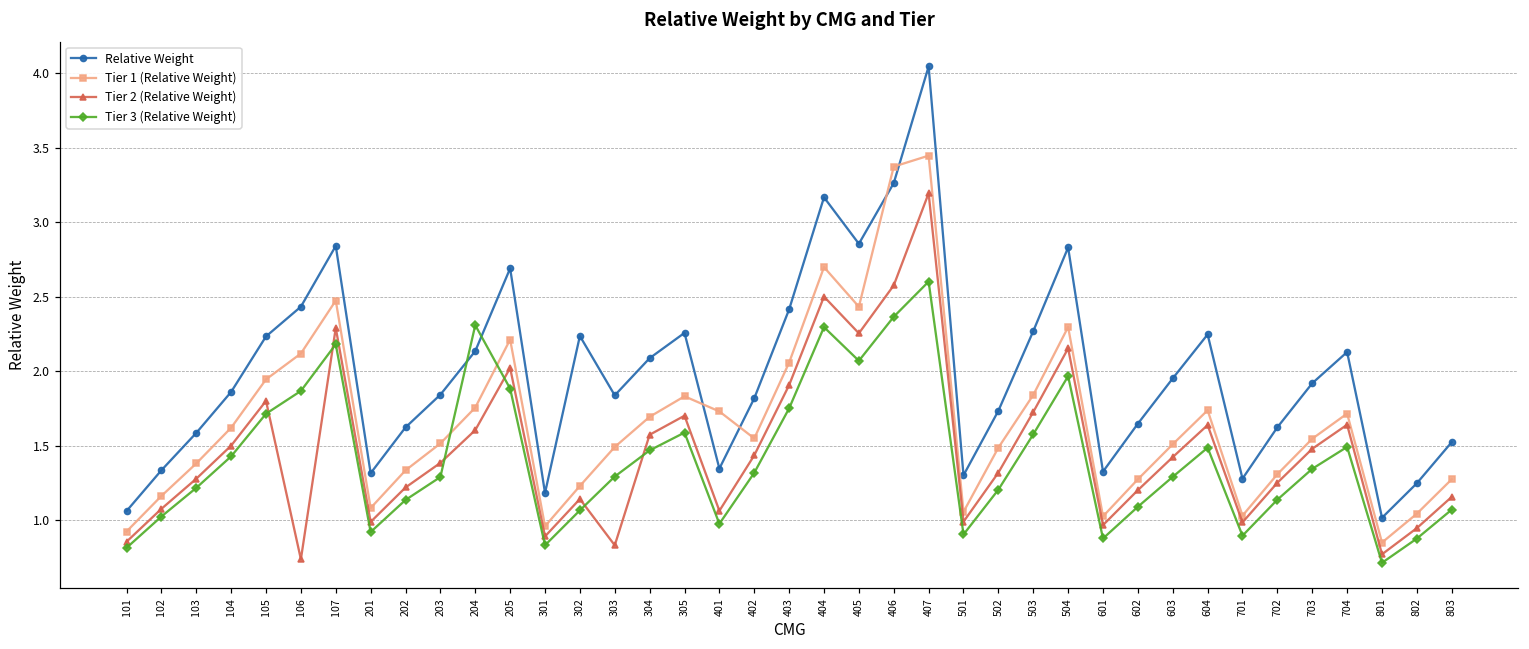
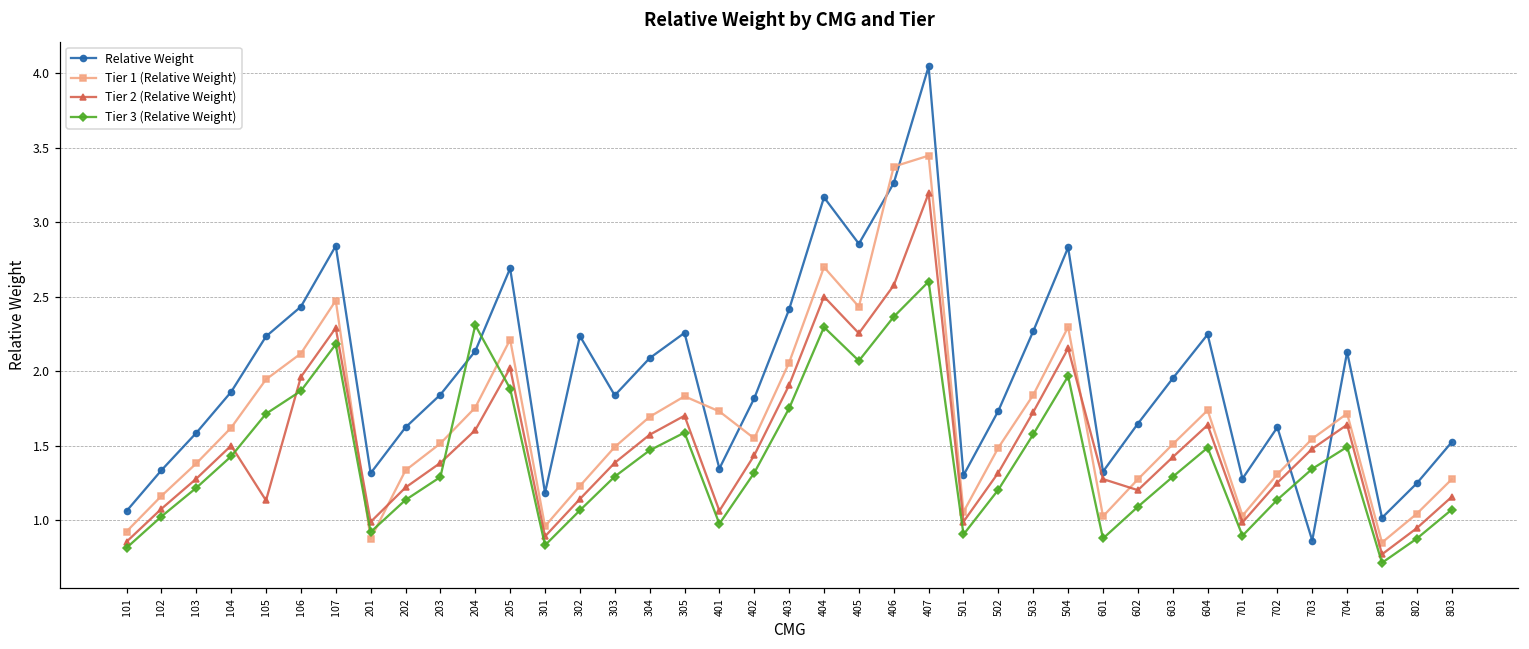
Tier 2 (Relative Weight), 105: 1.80 -> 1.13
Tier 2 (Relative Weight), 106: 0.74 -> 1.96
Tier 1 (Relative Weight), 201: 1.08 -> 0.88
Tier 2 (Relative Weight), 303: 0.83 -> 1.39
Tier 2 (Relative Weight), 601: 0.97 -> 1.28
Relative Weight, 703: 1.92 -> 0.86
